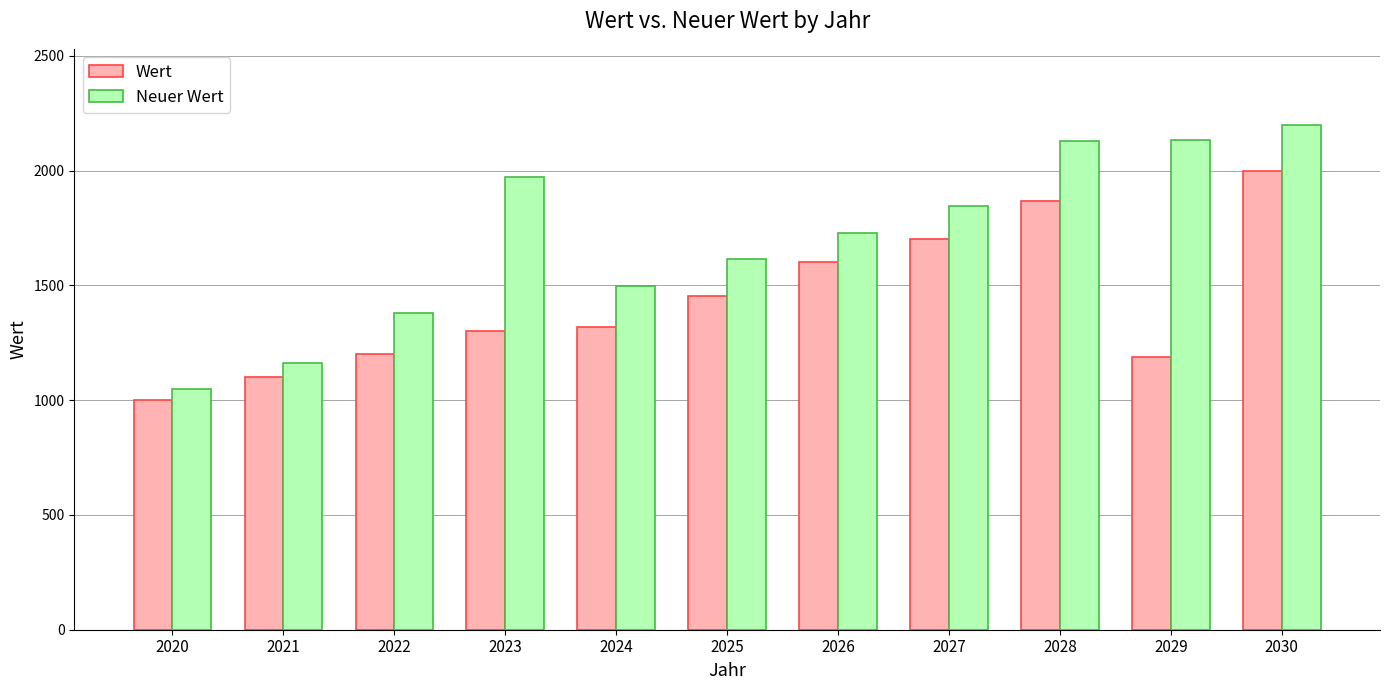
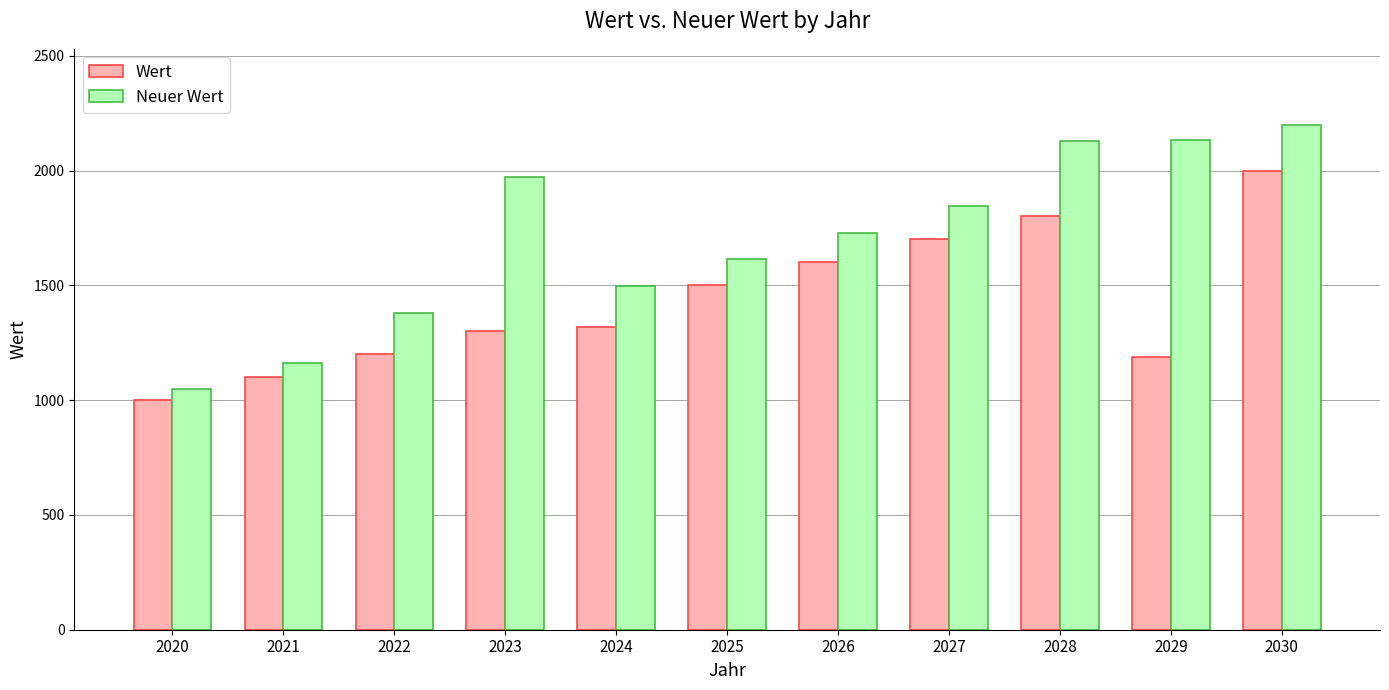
Wert, 2025: 1450 -> 1500
Wert, 2028: 1870 -> 1800
